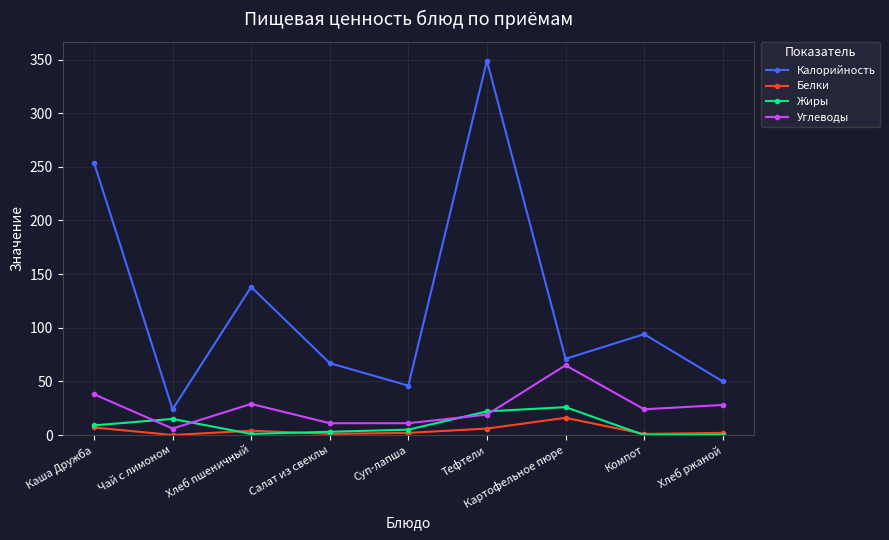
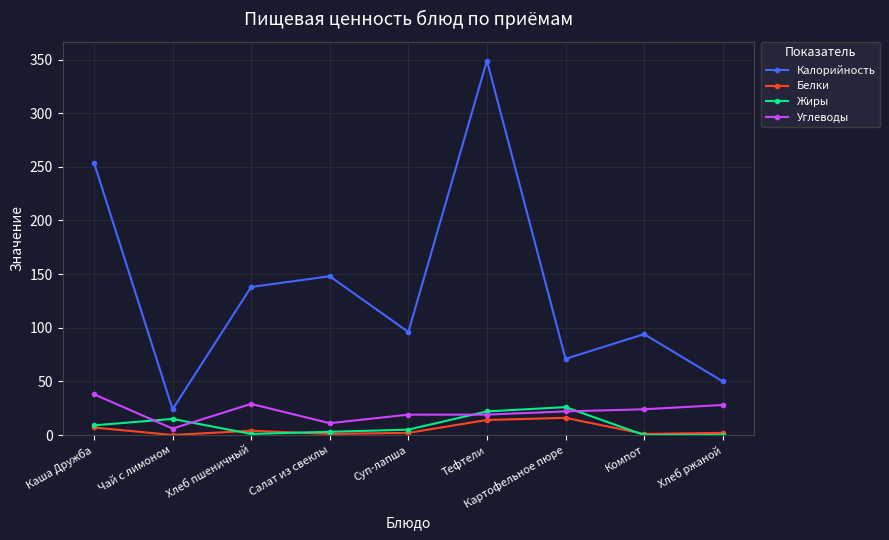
Калорийность, Салат из свеклы: 67 -> 148
Калорийность, Суп-лапша: 46 -> 96
Углеводы, Суп-лапша: 11 -> 19
Белки, Тефтели: 6 -> 14
Углеводы, Картофельное пюре: 65 -> 22
